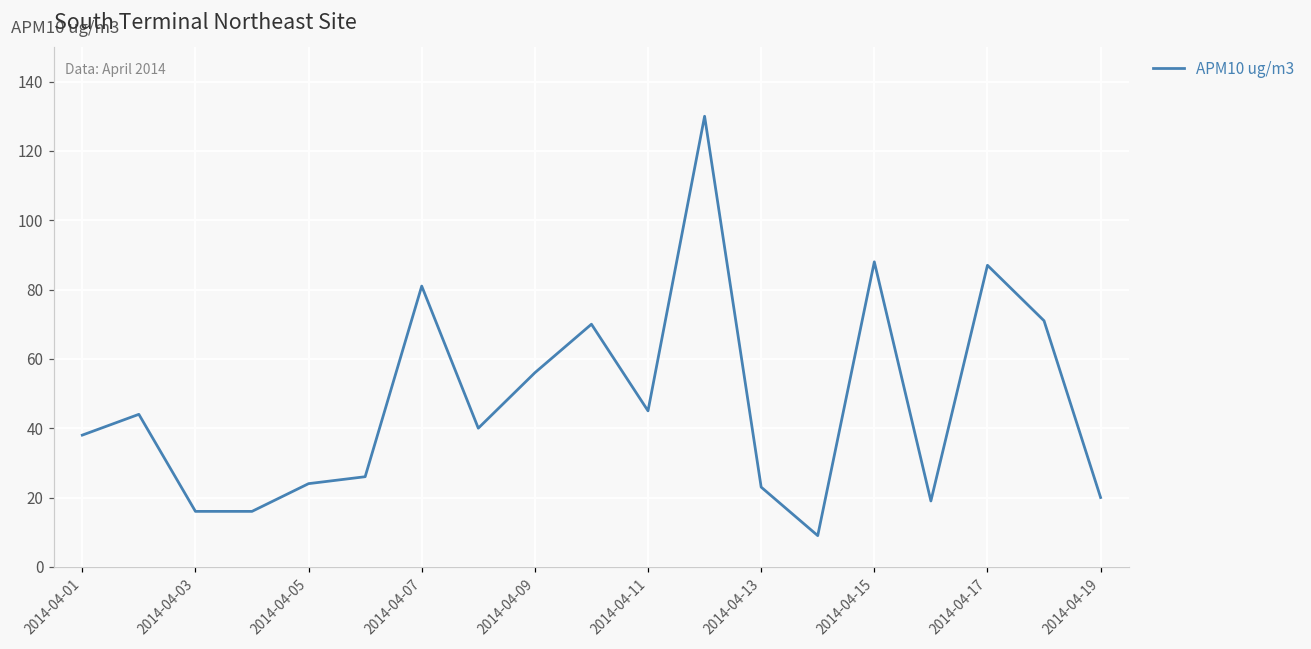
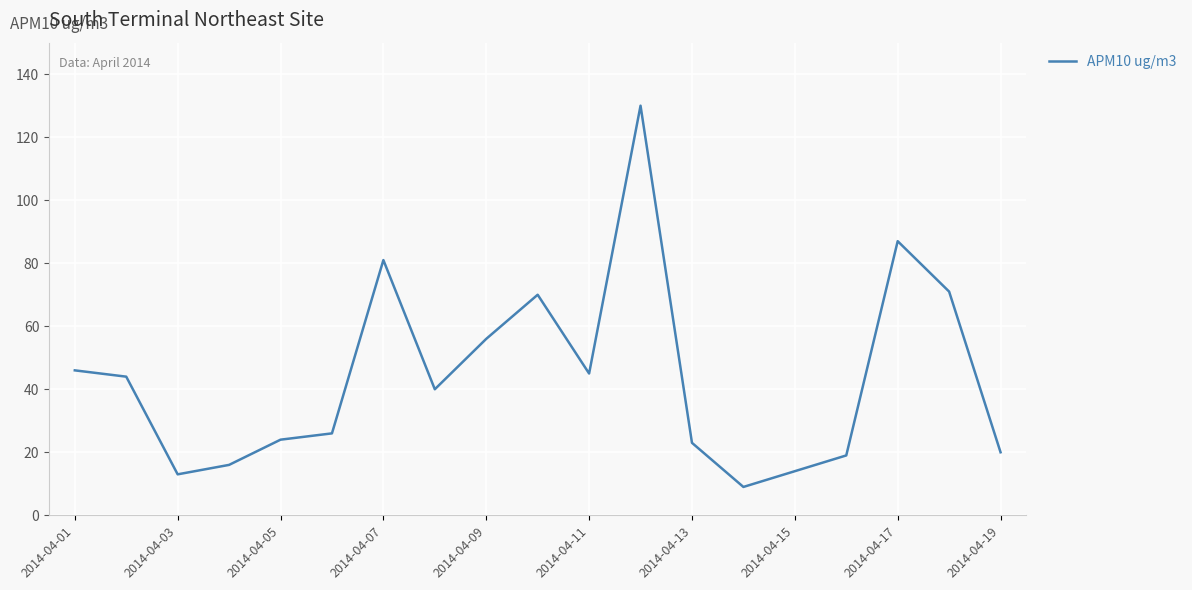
2014-04-01: 38 -> 46
2014-04-03: 16 -> 13
2014-04-15: 88 -> 14
